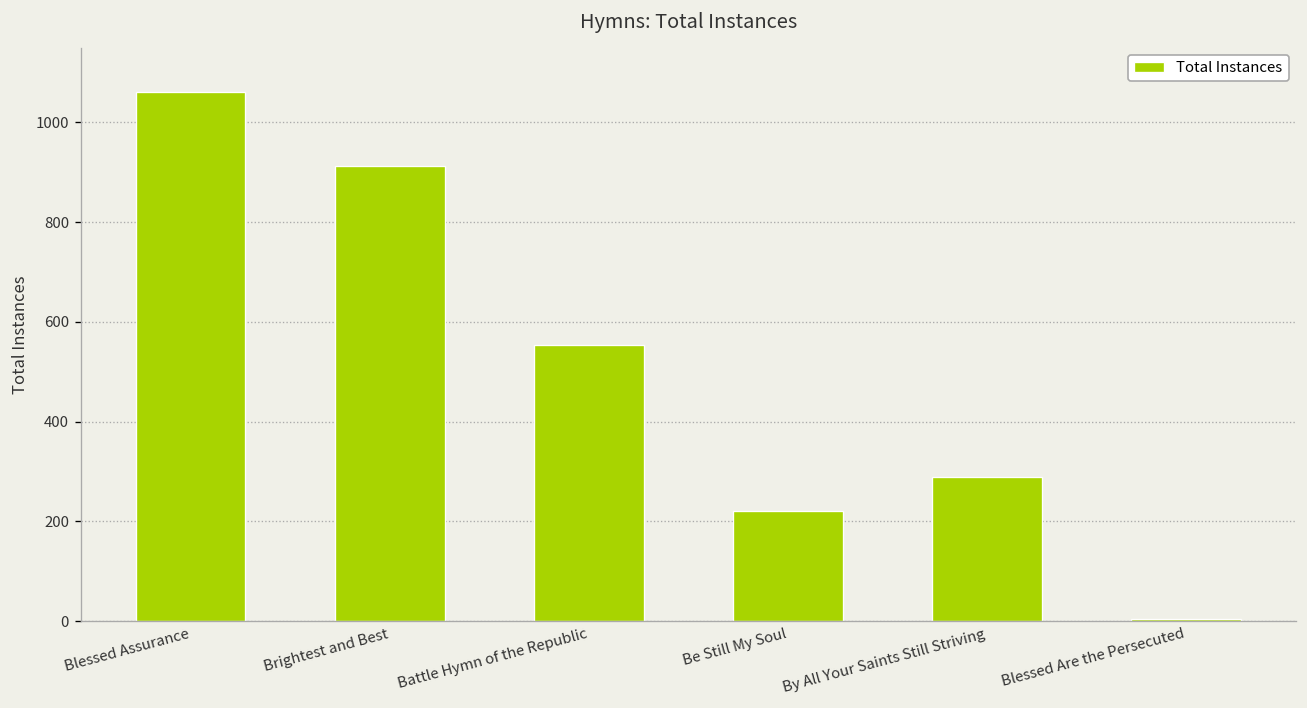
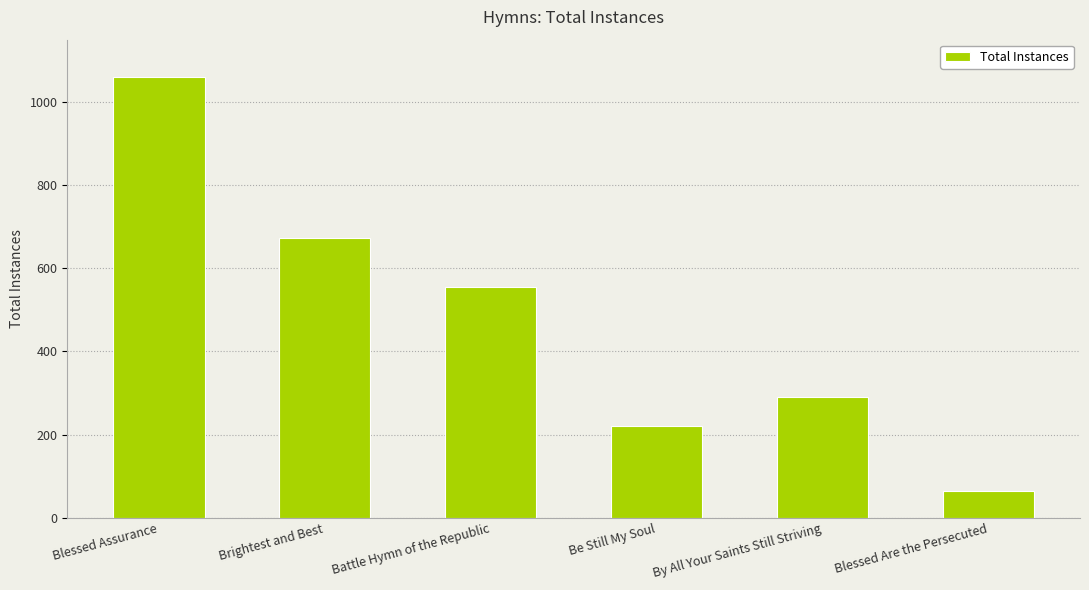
Brightest and Best: 910 -> 670
Blessed Are the Persecuted: 0 -> 70
